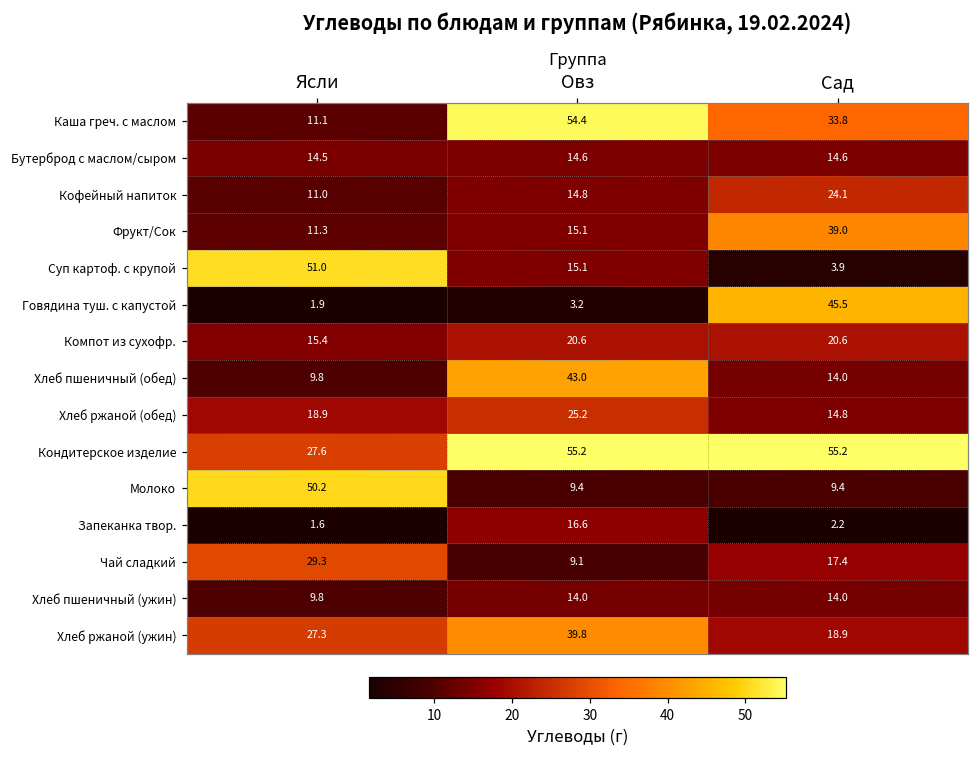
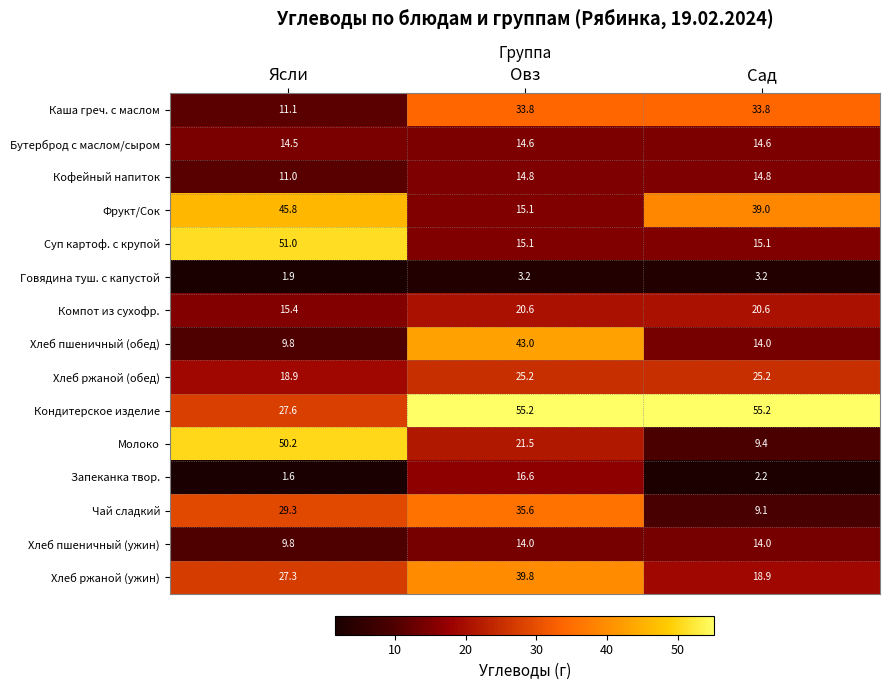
Каша греч. с маслом, Овз: 54.4 -> 33.8
Кофейный напиток, Сад: 24.1 -> 14.8
Фрукт/Сок, Ясли: 11.3 -> 45.8
Суп картоф. с крупой, Сад: 3.9 -> 15.1
Говядина туш. с капустой, Сад: 45.5 -> 3.2
Хлеб ржаной (обед), Сад: 14.8 -> 25.2
Молоко, Овз: 9.4 -> 21.5
Чай сладкий, Овз: 9.1 -> 35.6
Чай сладкий, Сад: 17.4 -> 9.1
